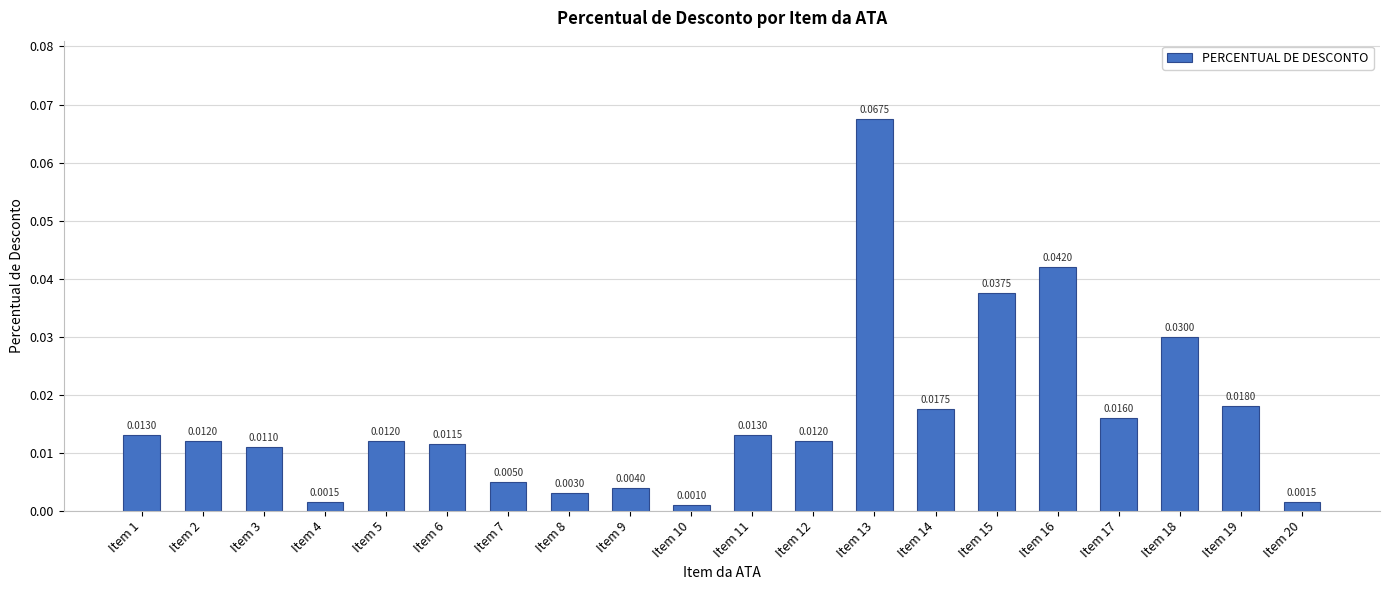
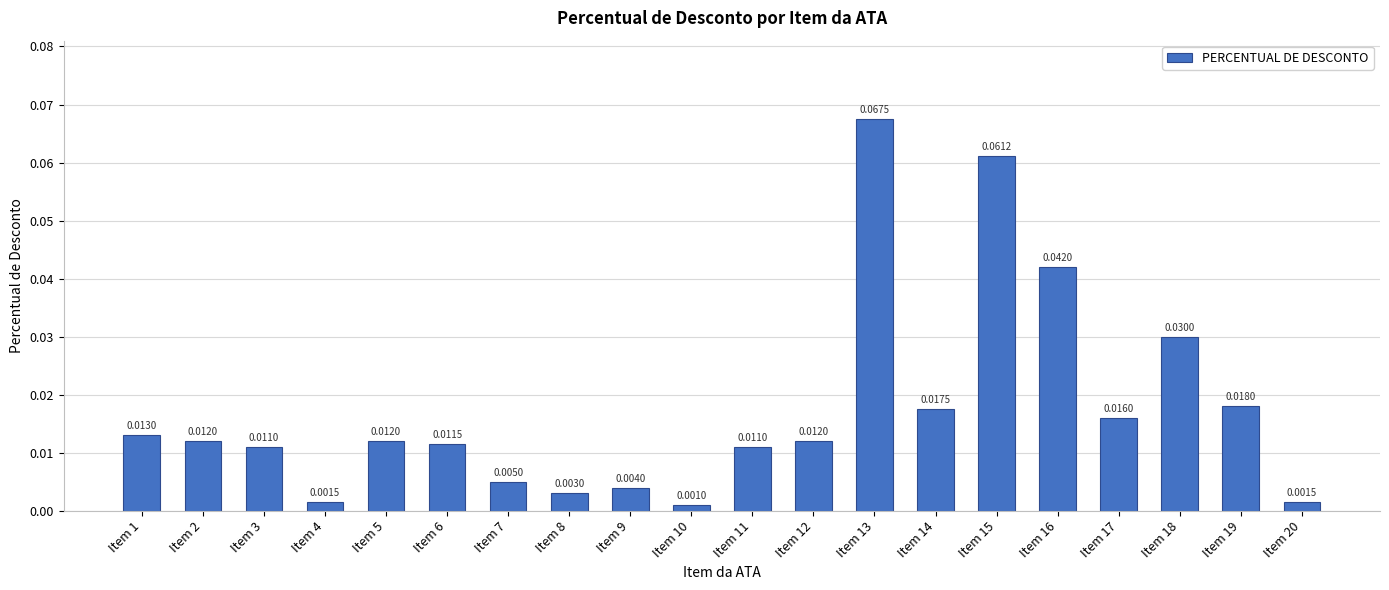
Item 11: 0.0130 -> 0.0110
Item 15: 0.0375 -> 0.0612
